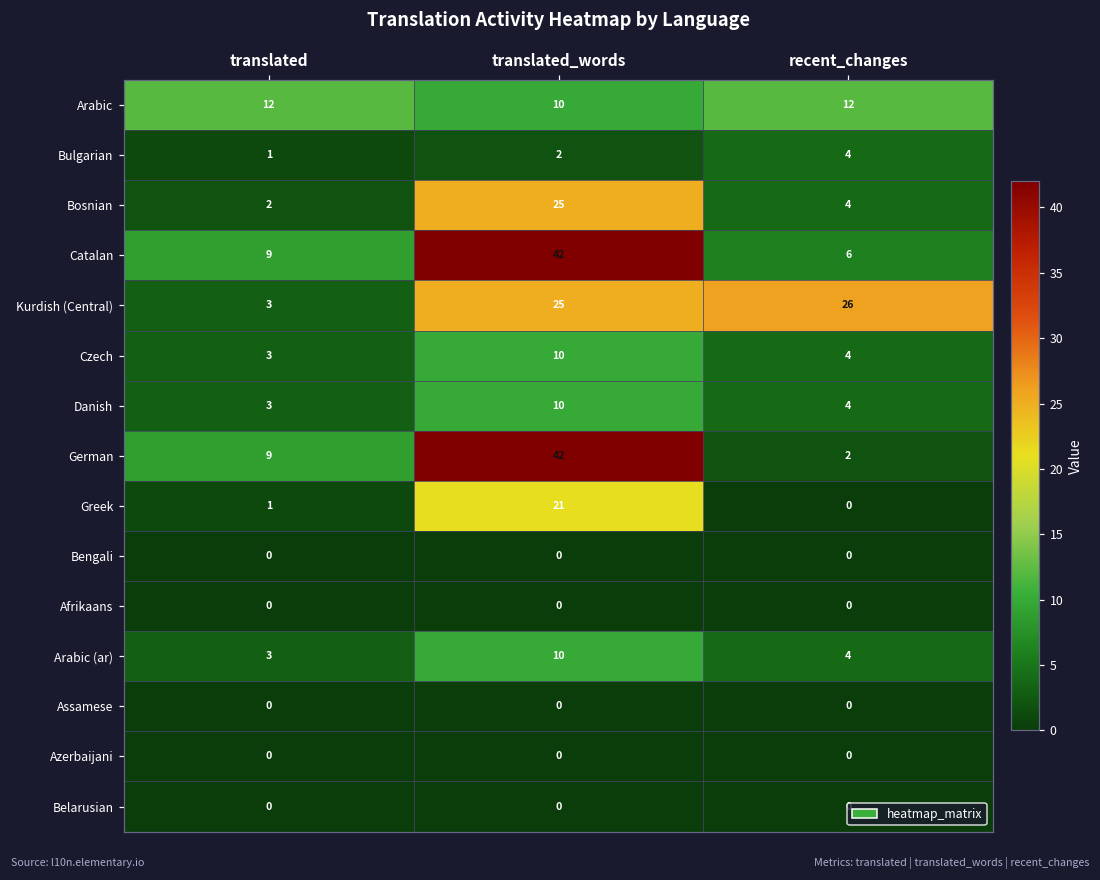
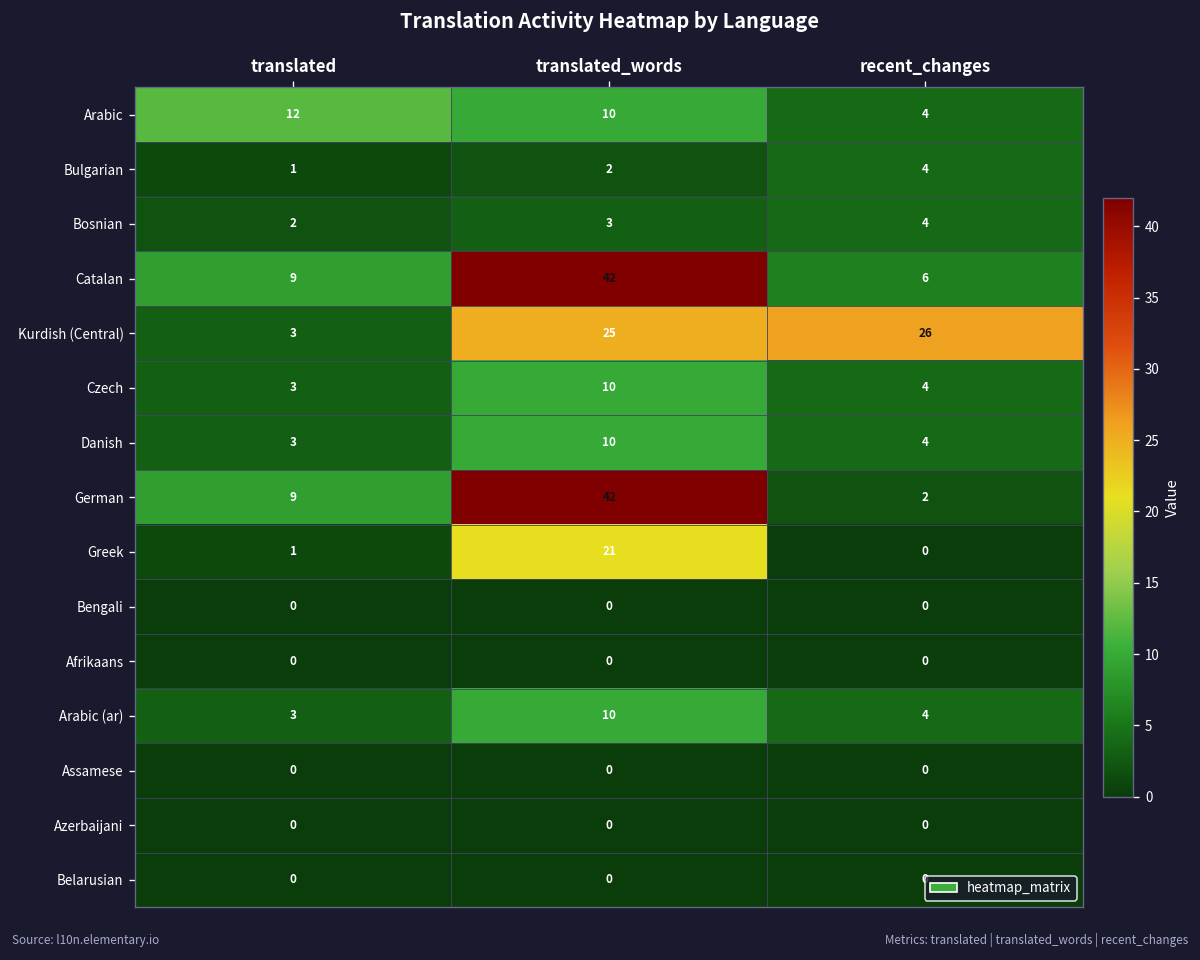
Arabic, recent_changes: 12 -> 4
Bosnian, translated_words: 25 -> 3
